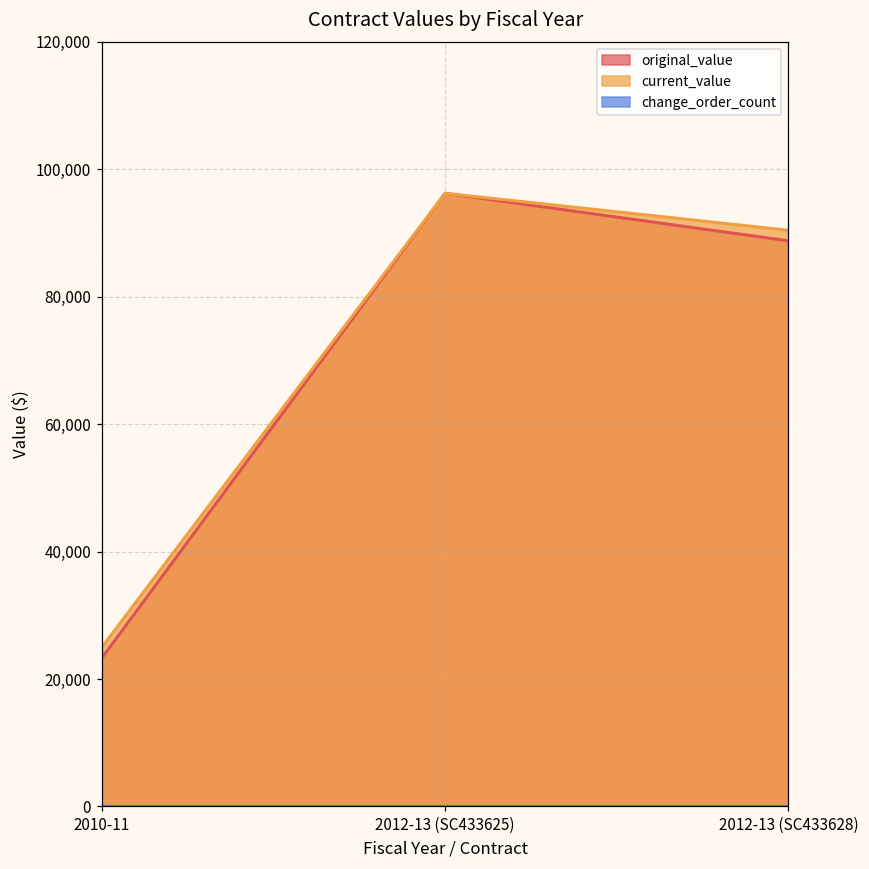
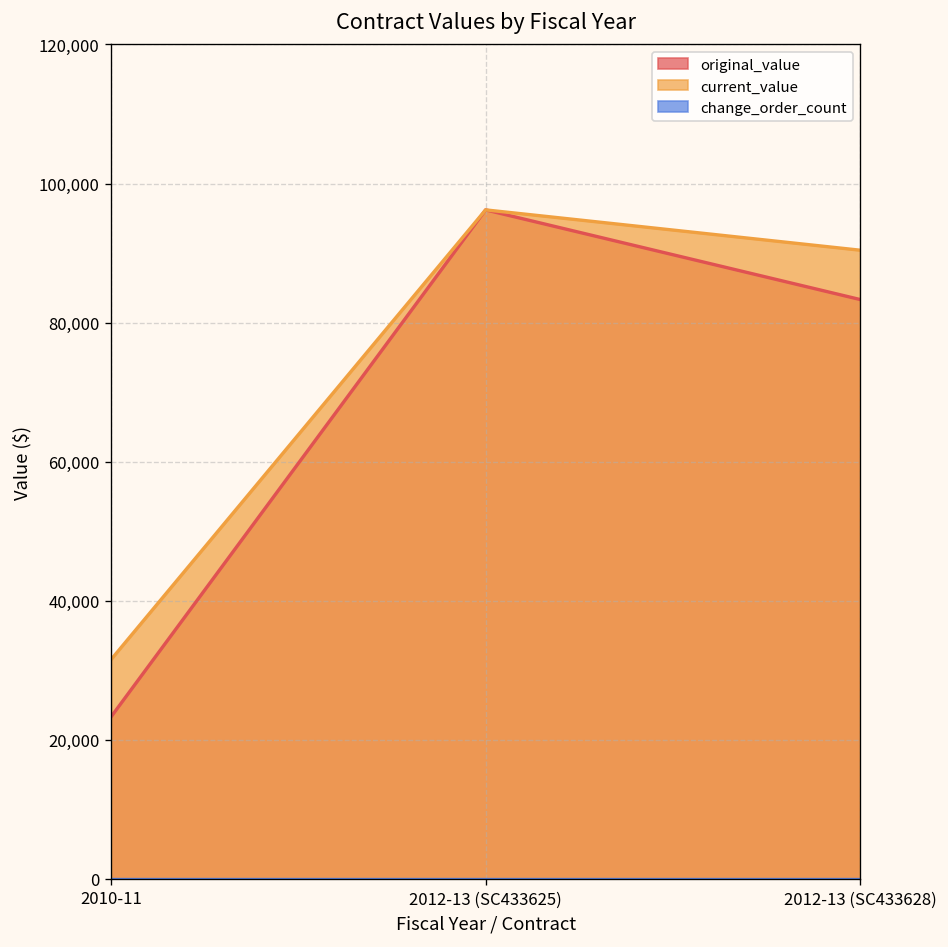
current_value, 2010-11: 25,000 -> 32,000
original_value, 2012-13 (SC433628): 89,000 -> 83,000
